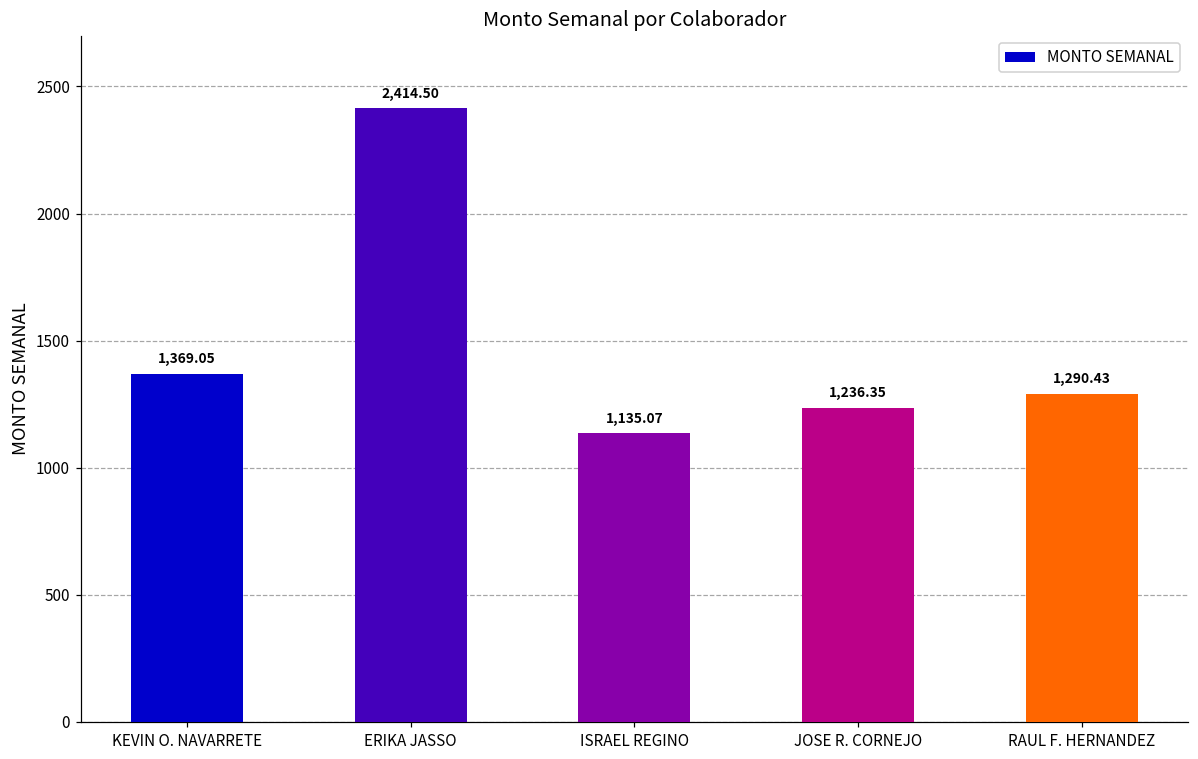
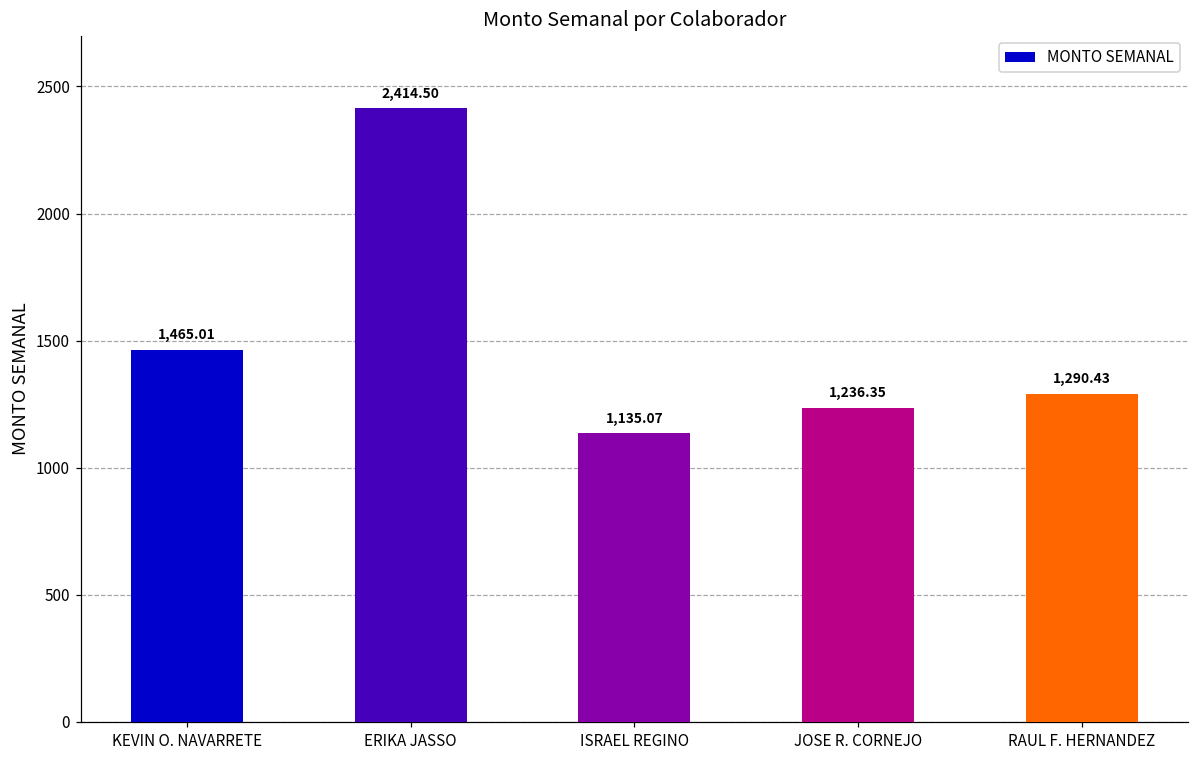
KEVIN O. NAVARRETE: 1,369.05 -> 1,465.01
